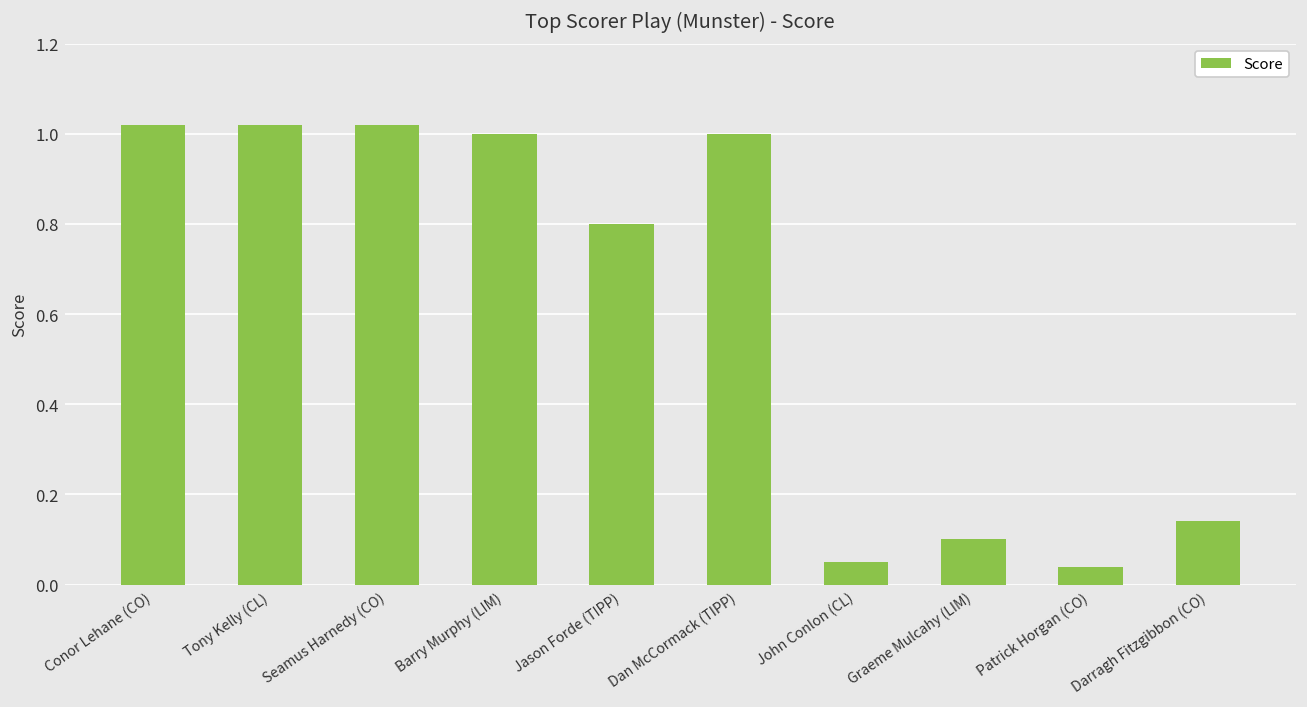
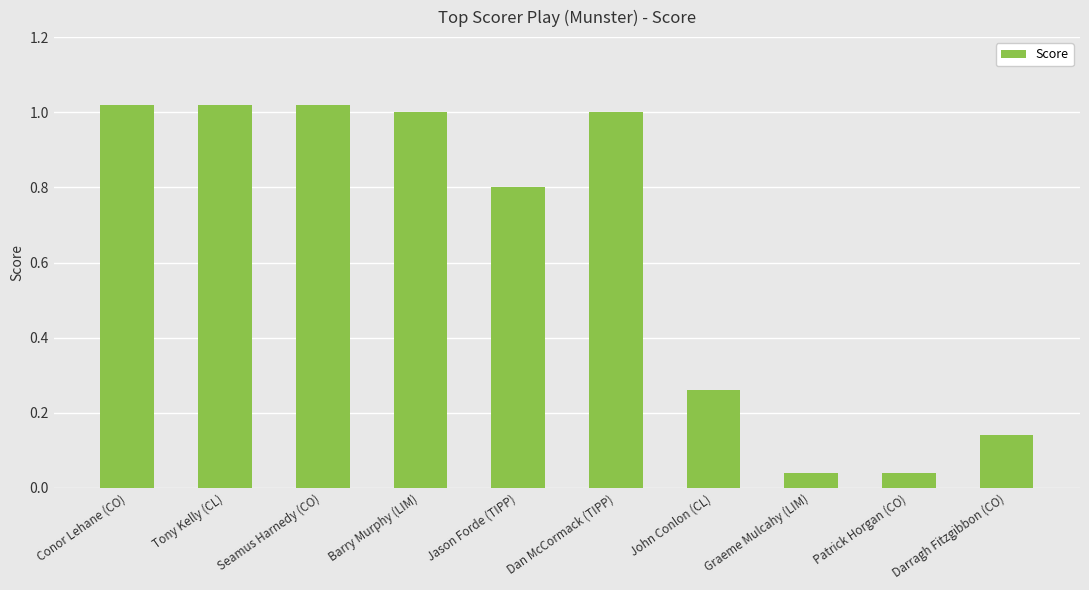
John Conlon (CL): 0.05 -> 0.26
Graeme Mulcahy (LIM): 0.10 -> 0.04
